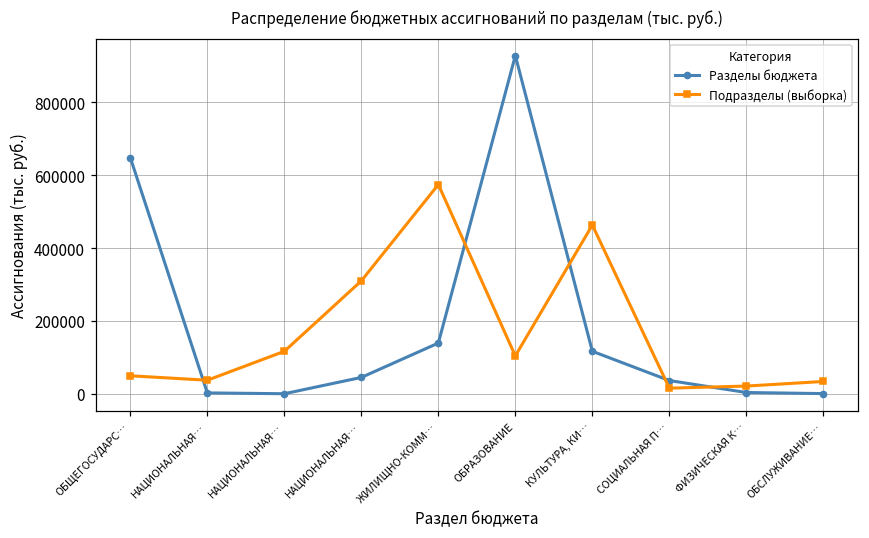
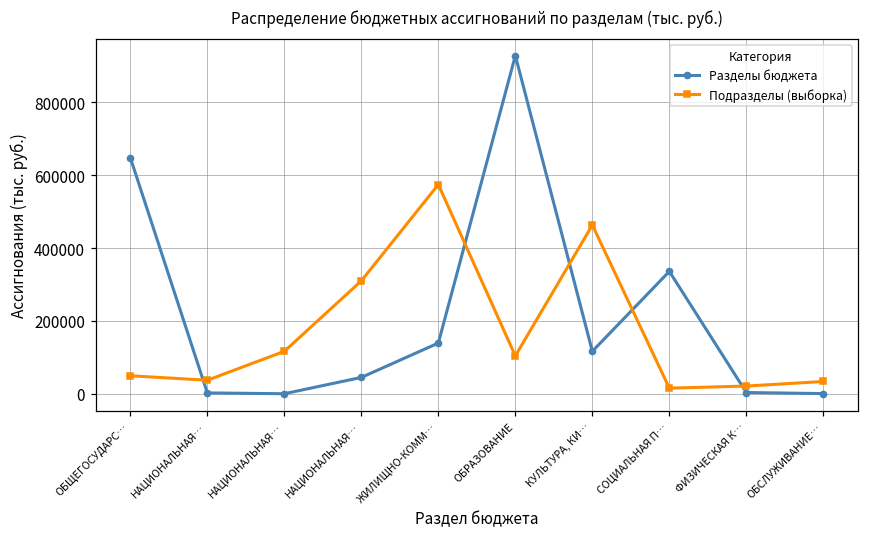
Разделы бюджета, СОЦИАЛЬНАЯ П…: 40000 -> 340000
